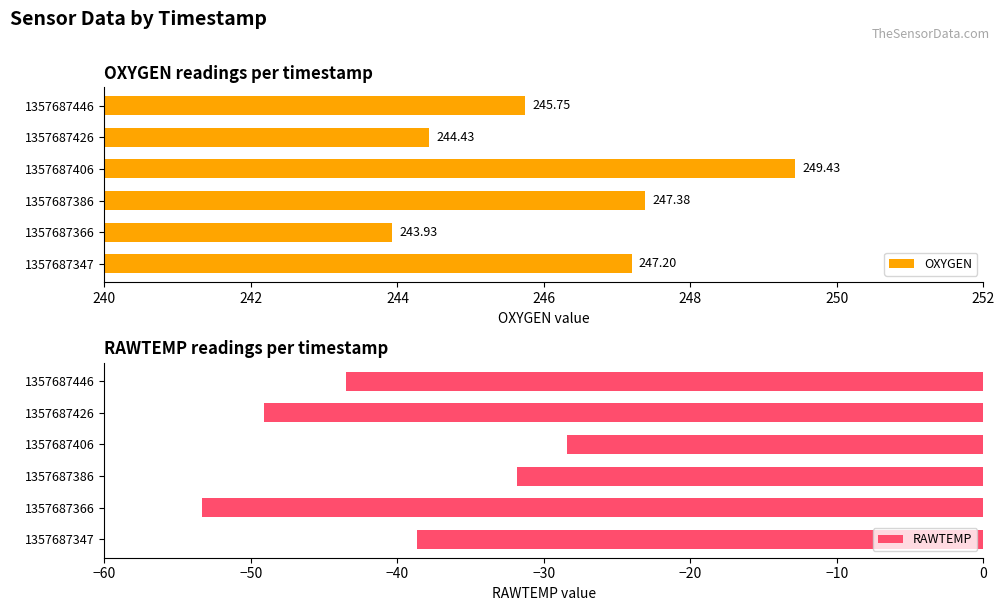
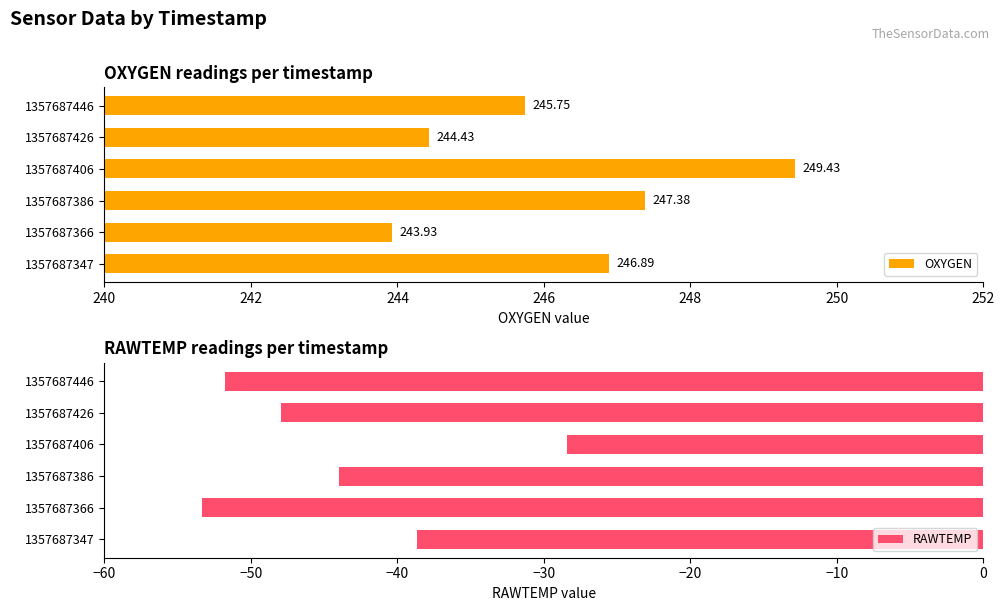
OXYGEN readings per timestamp, 1357687347: 247.20 -> 246.89
RAWTEMP readings per timestamp, 1357687446: -43.5 -> -51.7
RAWTEMP readings per timestamp, 1357687426: -49.1 -> -47.9
RAWTEMP readings per timestamp, 1357687386: -31.8 -> -44.0
